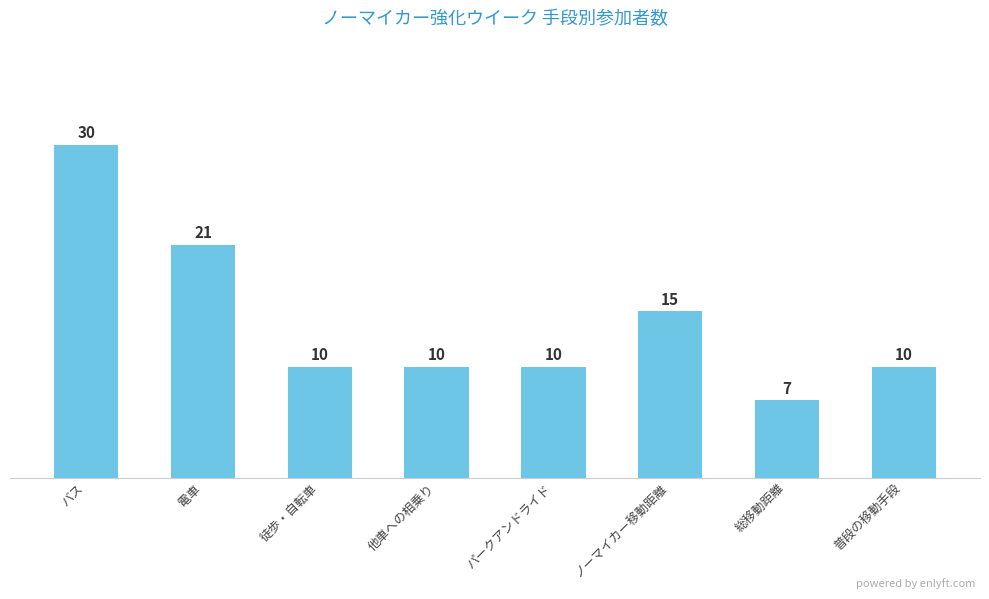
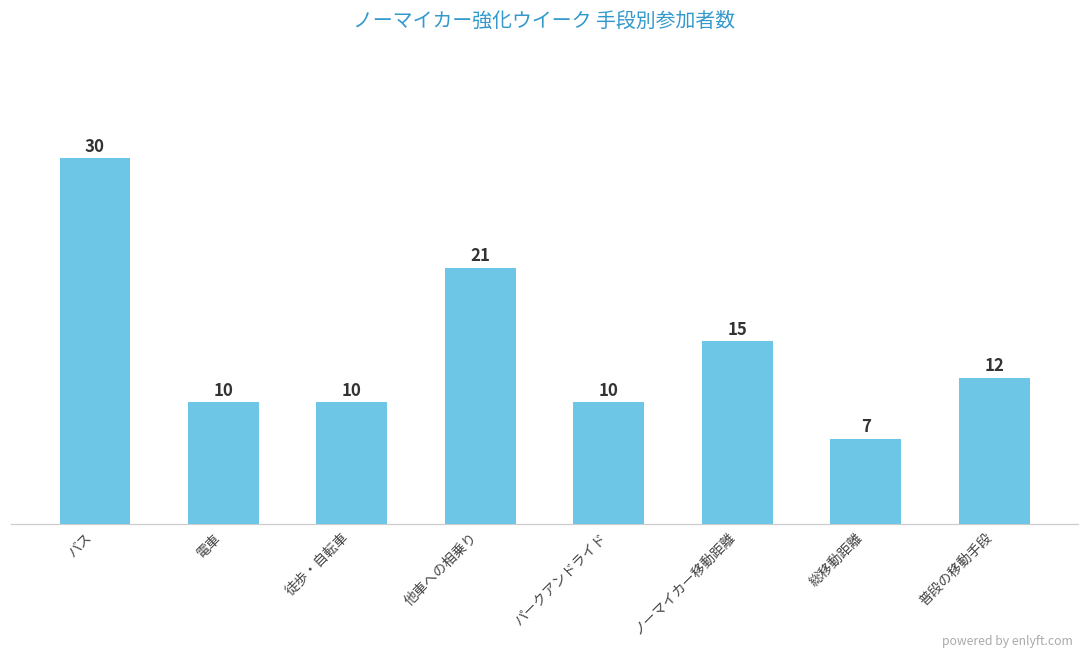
電車: 21 -> 10
他車への相乗り: 10 -> 21
普段の移動手段: 10 -> 12
